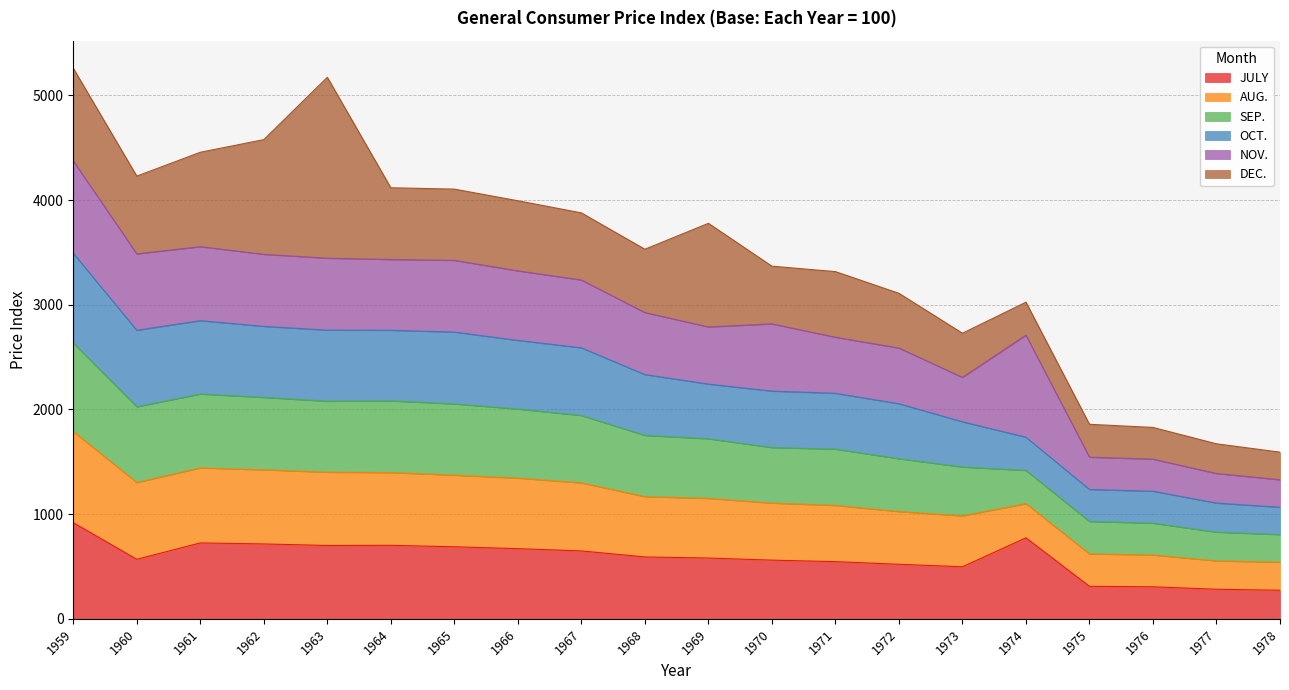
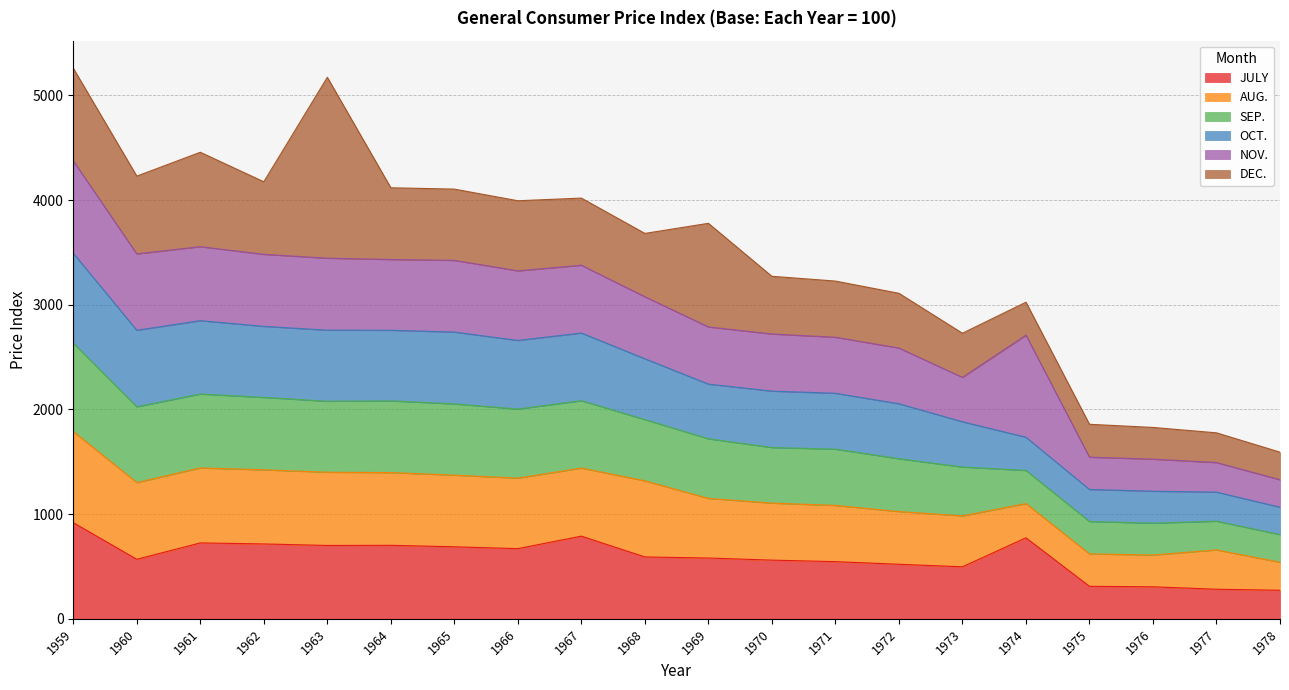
DEC., 1962: 1100 -> 690
JULY, 1967: 650 -> 790
AUG., 1968: 580 -> 730
NOV., 1970: 640 -> 550
DEC., 1971: 630 -> 540
AUG., 1977: 270 -> 380
